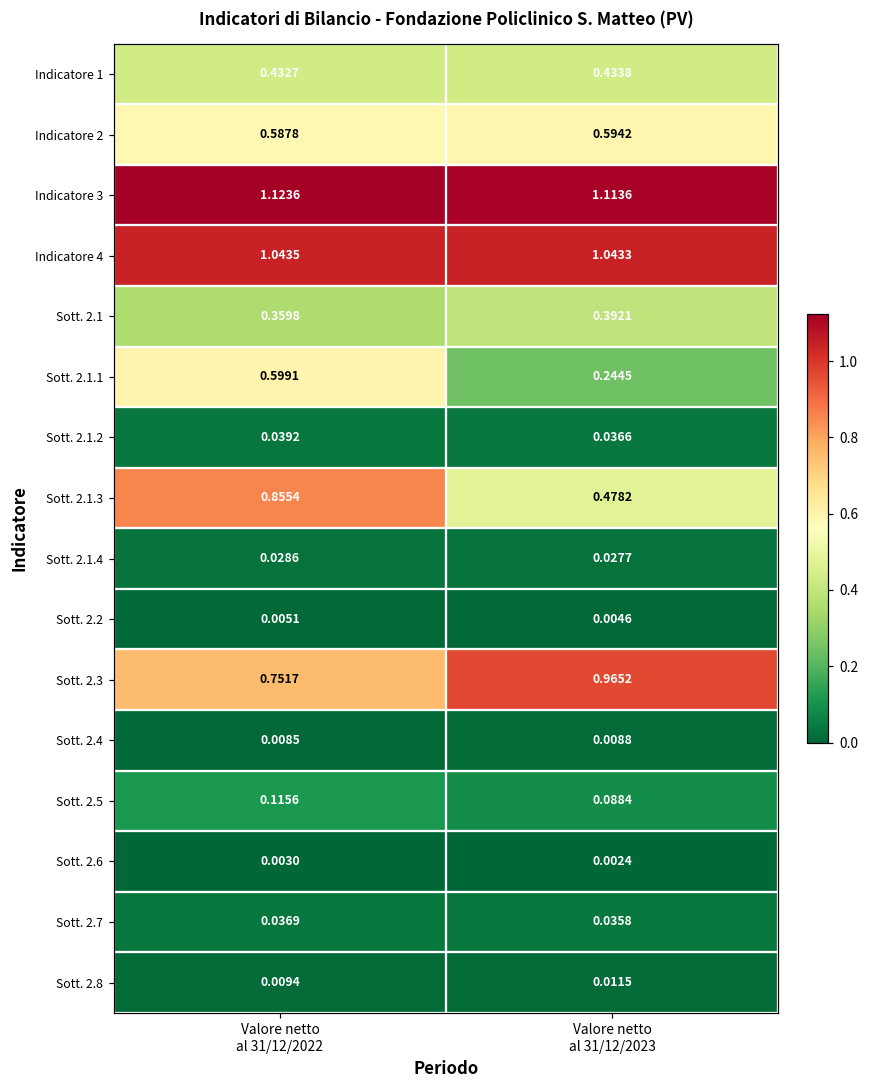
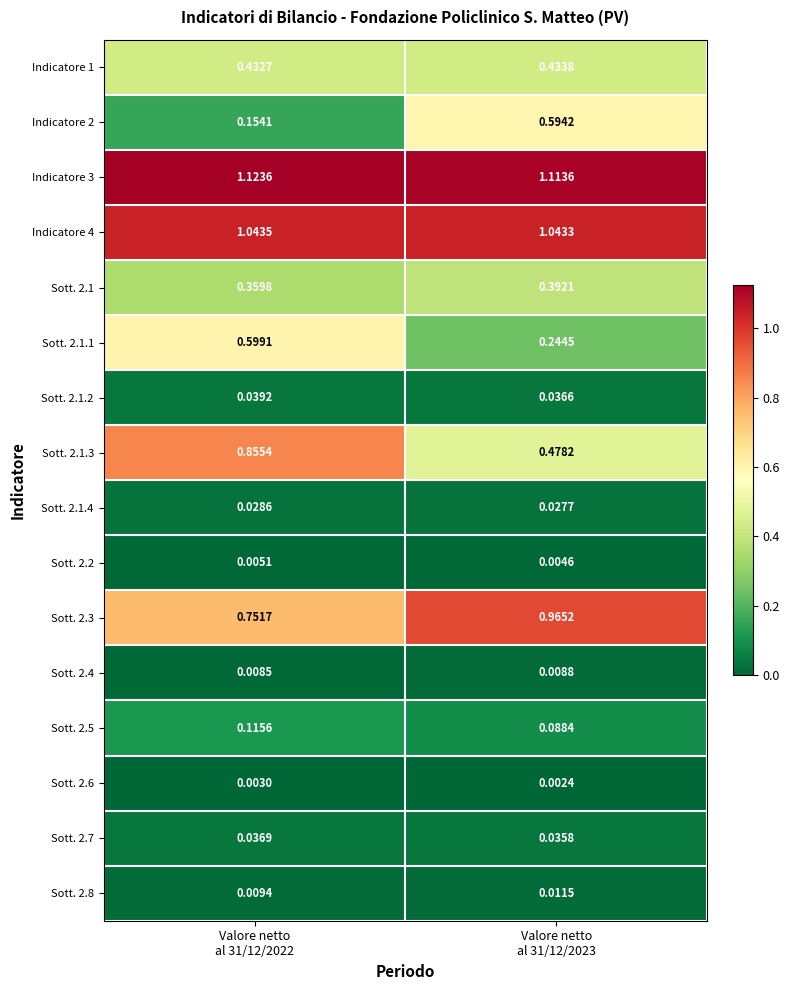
Indicatore 2, Valore netto al 31/12/2022: 0.5878 -> 0.1541
